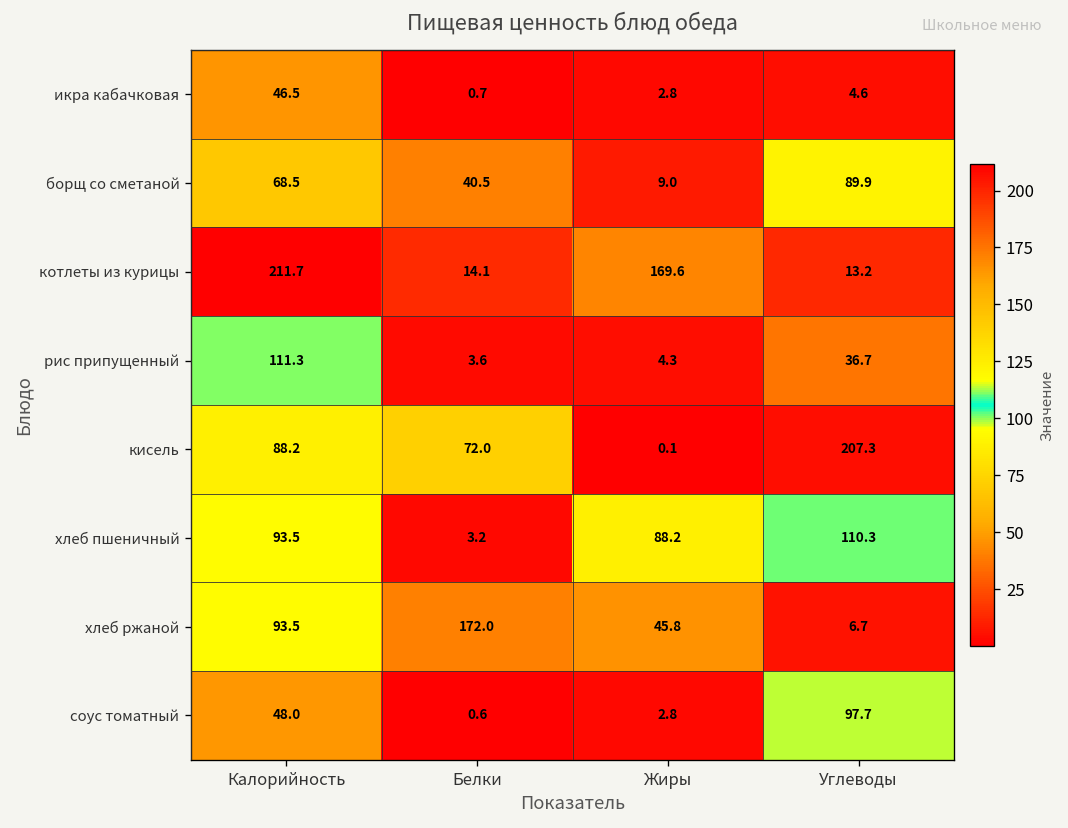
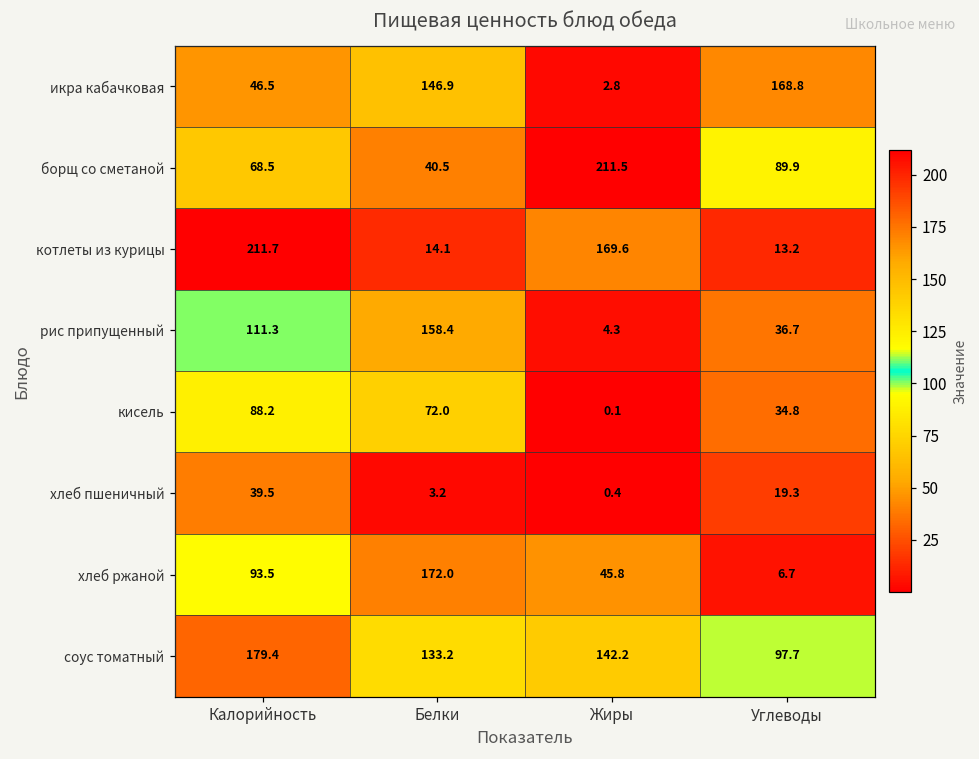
икра кабачковая, Белки: 0.7 -> 146.9
икра кабачковая, Углеводы: 4.6 -> 168.8
борщ со сметаной, Жиры: 9.0 -> 211.5
рис припущенный, Белки: 3.6 -> 158.4
кисель, Углеводы: 207.3 -> 34.8
хлеб пшеничный, Калорийность: 93.5 -> 39.5
хлеб пшеничный, Жиры: 88.2 -> 0.4
хлеб пшеничный, Углеводы: 110.3 -> 19.3
соус томатный, Калорийность: 48.0 -> 179.4
соус томатный, Белки: 0.6 -> 133.2
соус томатный, Жиры: 2.8 -> 142.2
